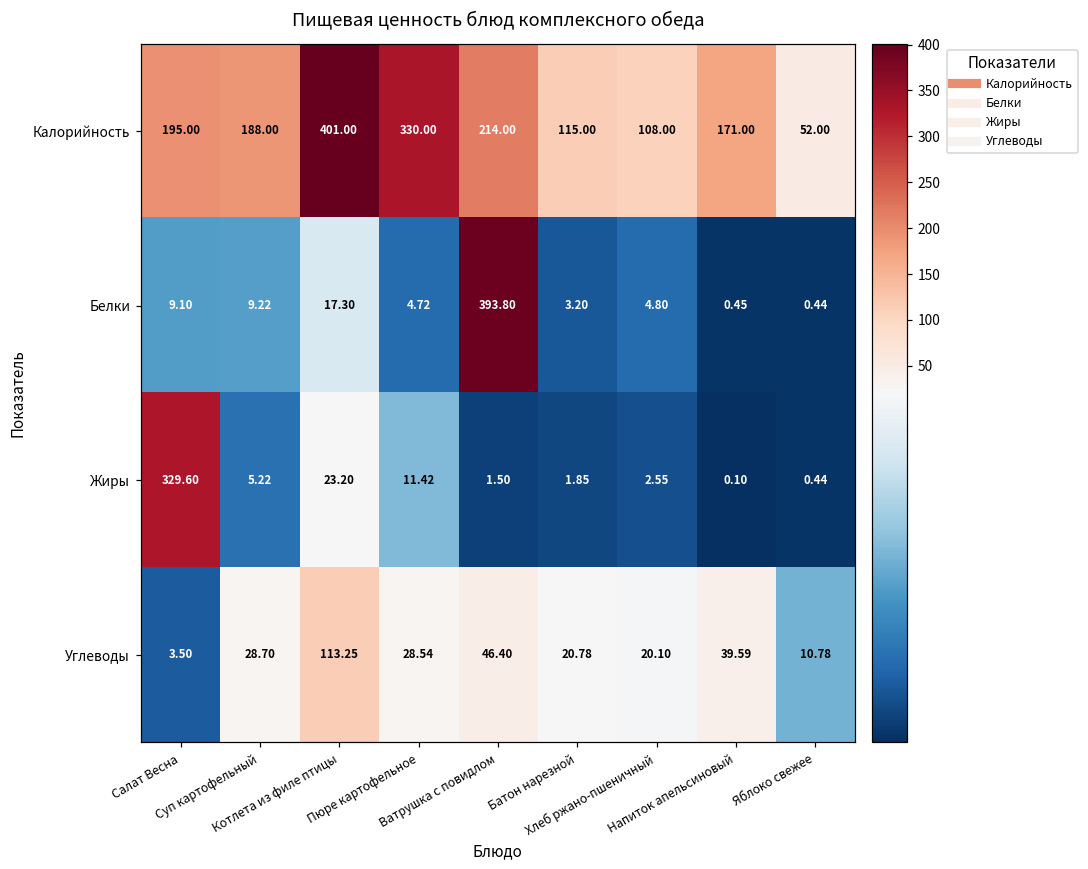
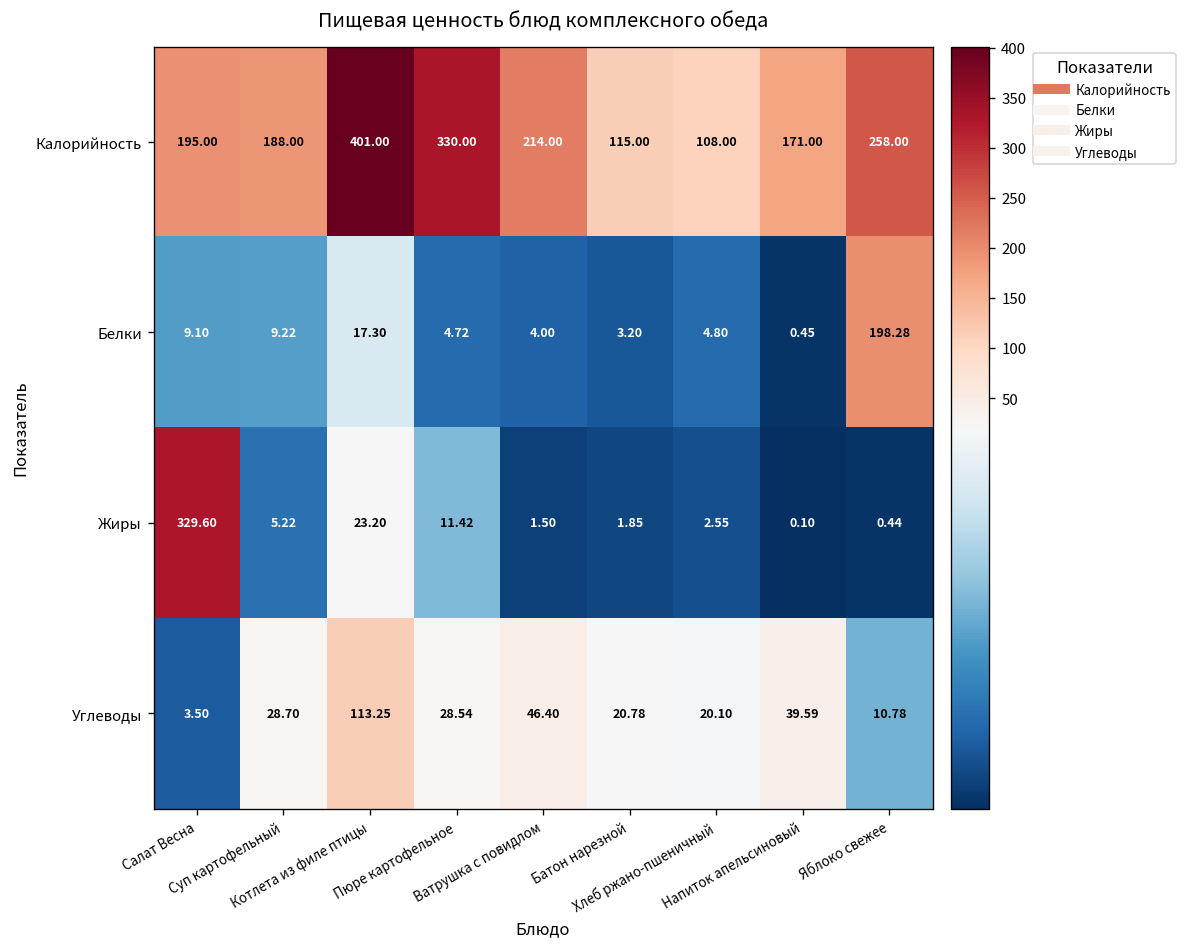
Калорийность, Яблоко свежее: 52.00 -> 258.00
Белки, Ватрушка с повидлом: 393.80 -> 4.00
Белки, Яблоко свежее: 0.44 -> 198.28
